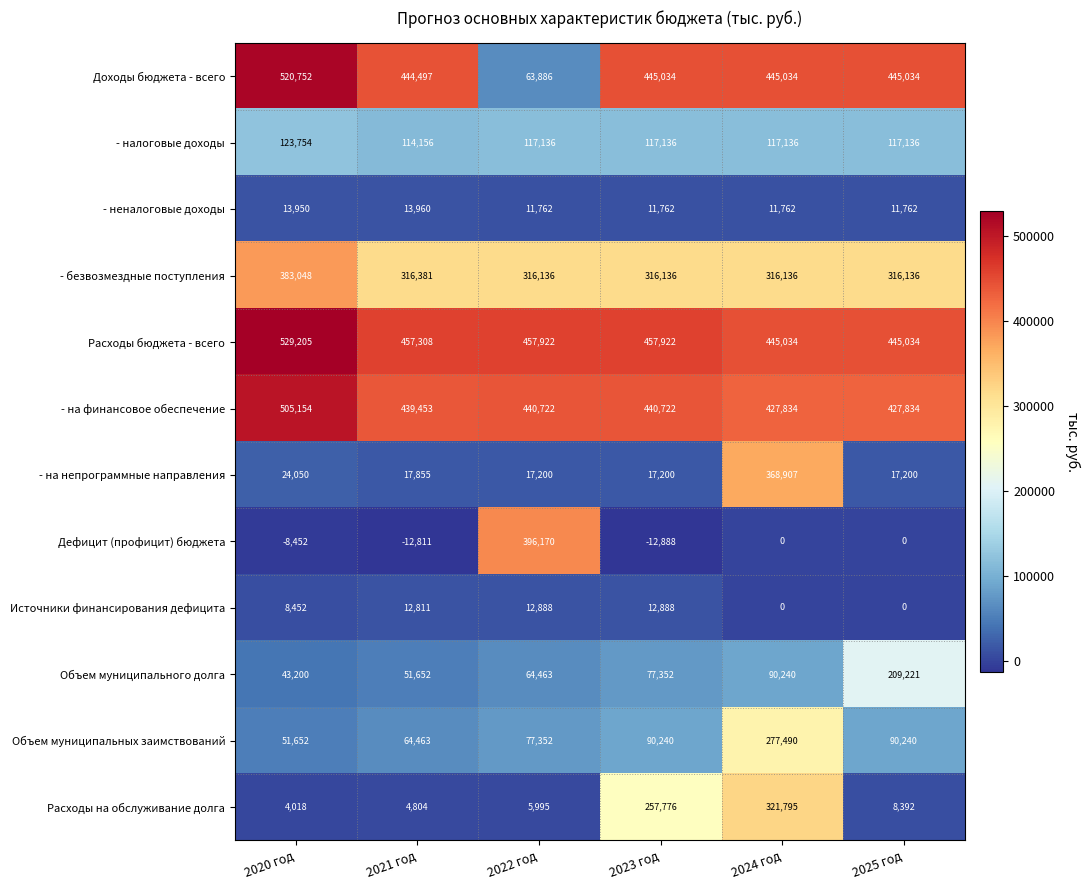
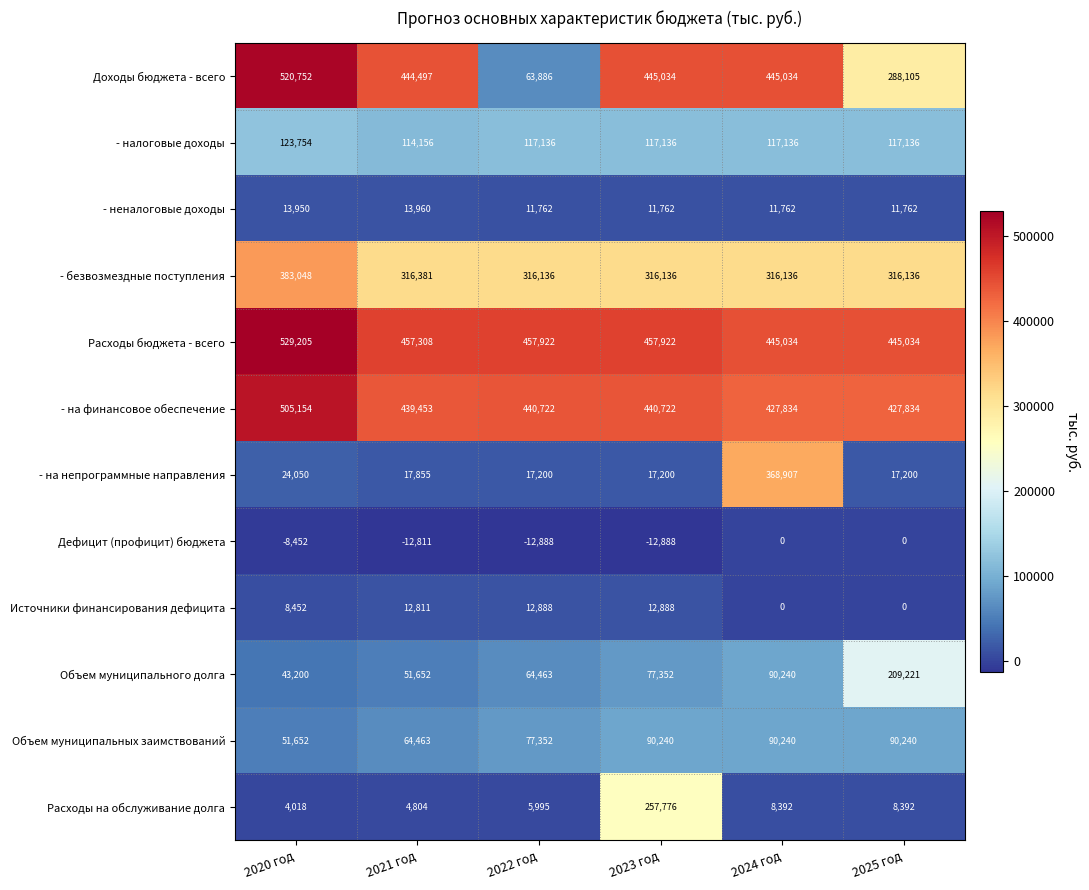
Доходы бюджета - всего, 2025 год: 445,034 -> 288,105
Дефицит (профицит) бюджета, 2022 год: 396,170 -> -12,888
Объем муниципальных заимствований, 2024 год: 277,490 -> 90,240
Расходы на обслуживание долга, 2024 год: 321,795 -> 8,392
